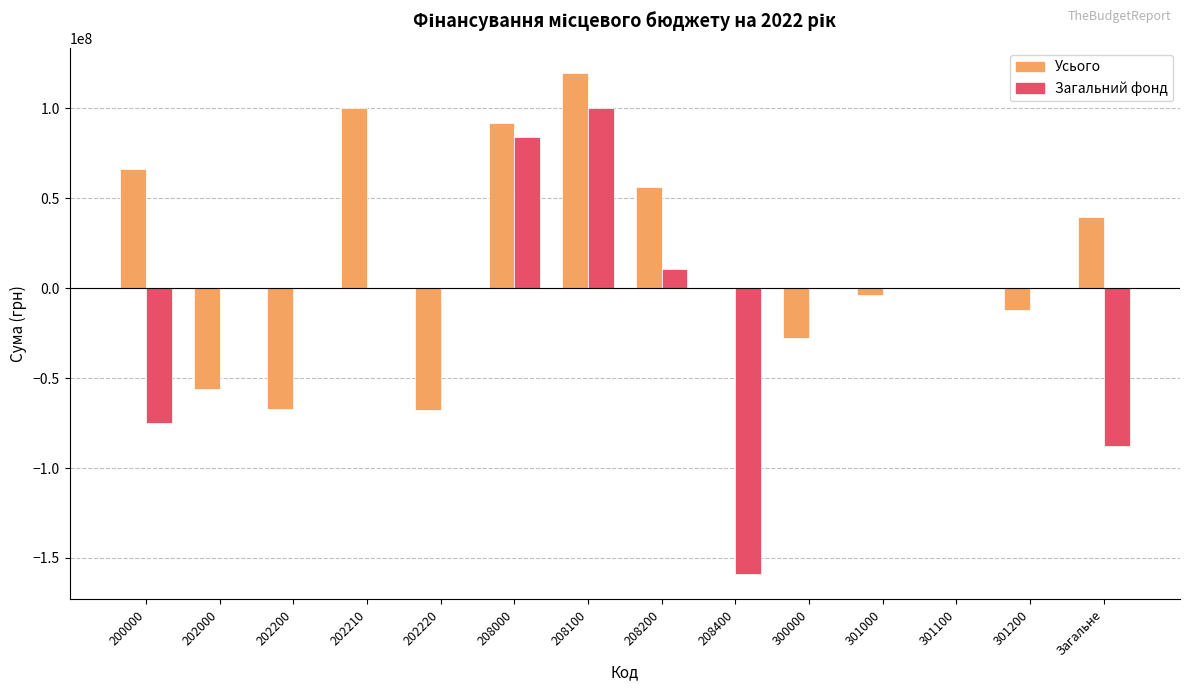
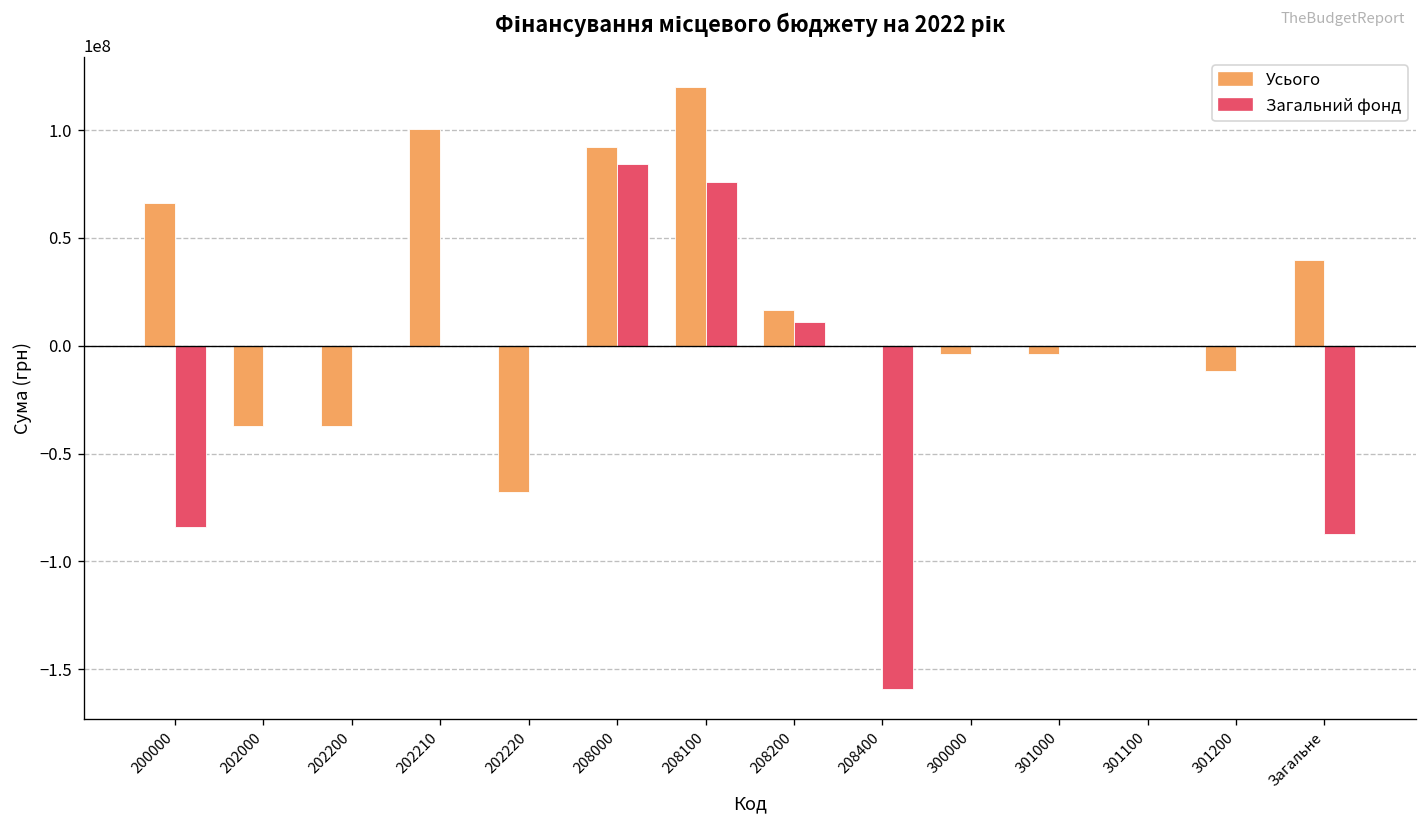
Загальний фонд, 200000: -75000000 -> -84000000
Усього, 202000: -56000000 -> -37000000
Усього, 202200: -67000000 -> -37000000
Загальний фонд, 208100: 100000000 -> 76000000
Усього, 208200: 56000000 -> 16000000
Усього, 300000: -28000000 -> -4000000
